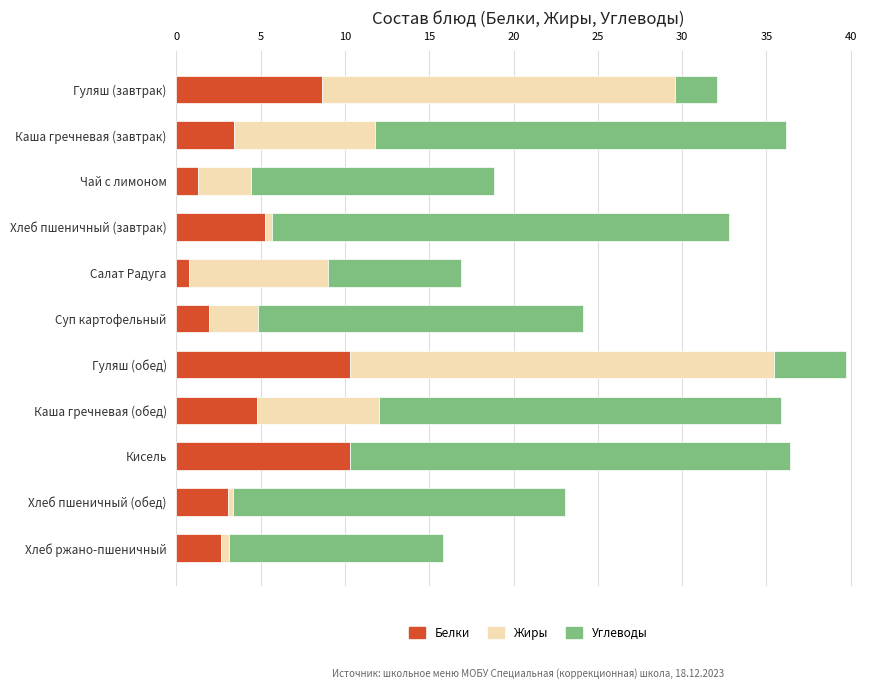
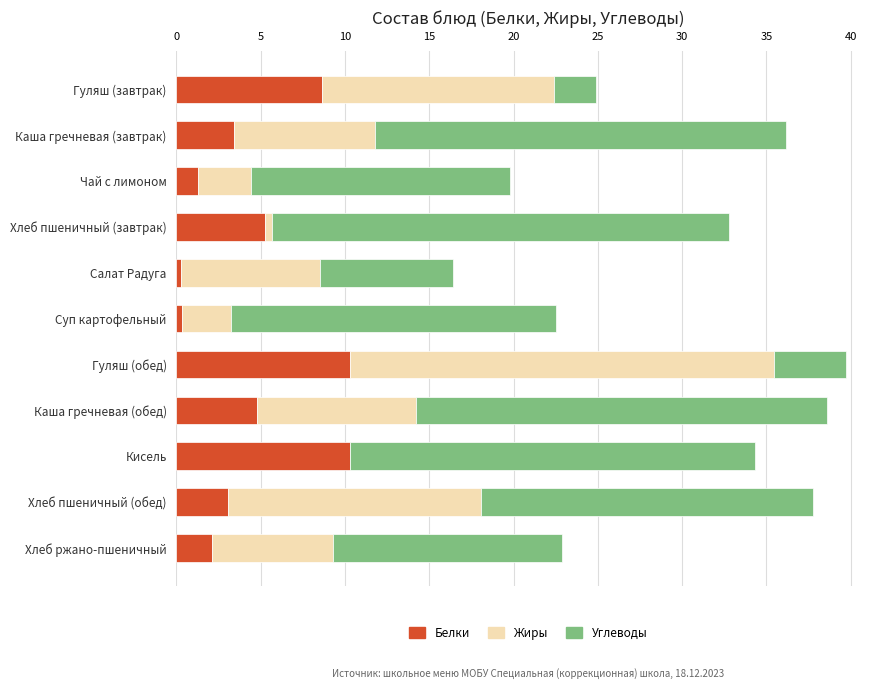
Жиры, Гуляш (завтрак): 20.9 -> 13.8
Углеводы, Чай с лимоном: 14.4 -> 15.3
Белки, Салат Радуга: 0.7 -> 0.2
Белки, Суп картофельный: 1.9 -> 0.3
Жиры, Каша гречневая (обед): 7.2 -> 9.4
Углеводы, Каша гречневая (обед): 23.8 -> 24.4
Углеводы, Кисель: 26.1 -> 24.1
Жиры, Хлеб пшеничный (обед): 0.3 -> 15.1
Белки, Хлеб ржано-пшеничный: 2.6 -> 2.1
Жиры, Хлеб ржано-пшеничный: 0.5 -> 7.2
Углеводы, Хлеб ржано-пшеничный: 12.7 -> 13.6
